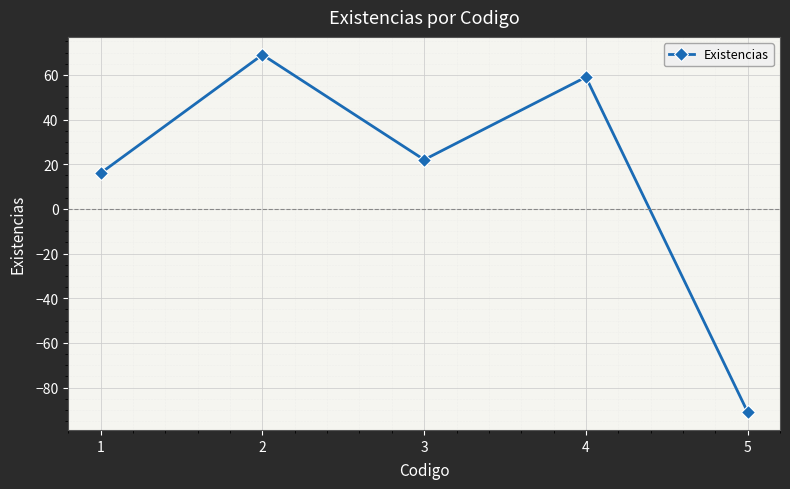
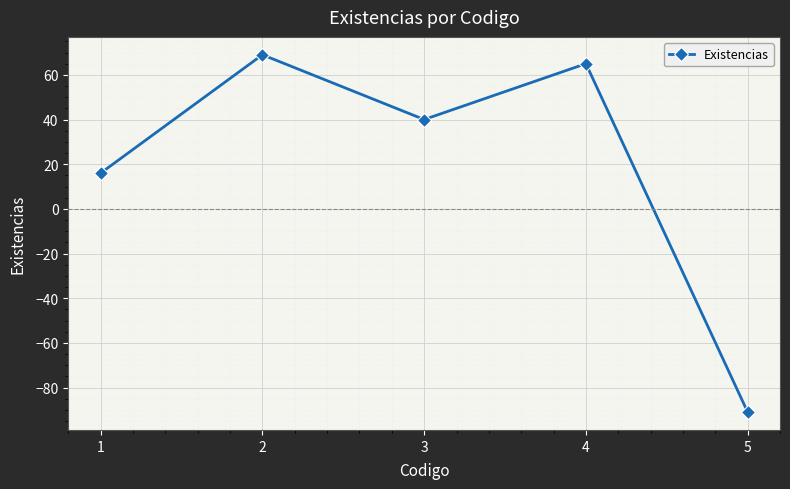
3: 22 -> 40
4: 59 -> 65
